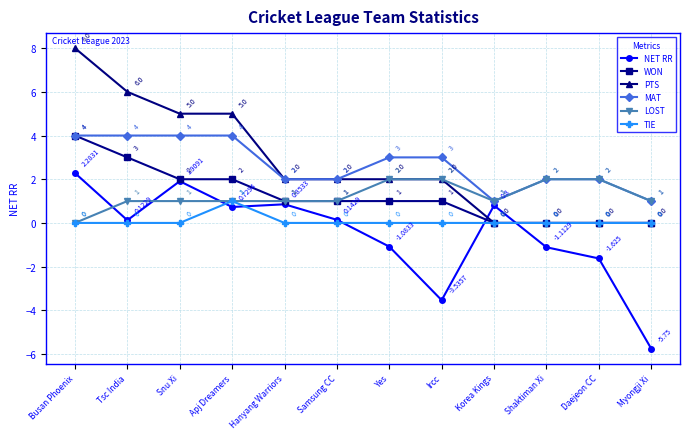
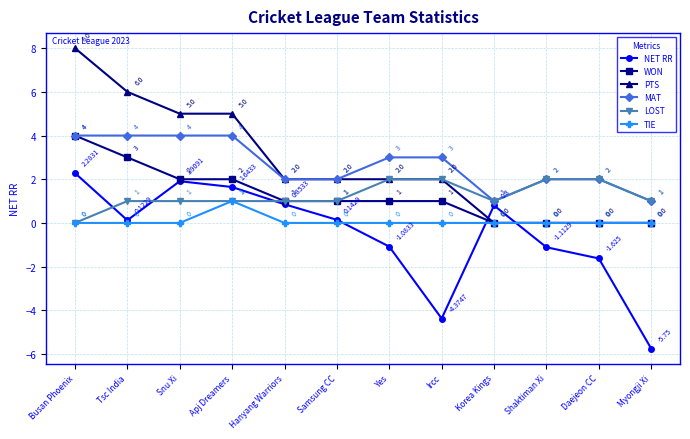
NET RR, Apj Dreamers: 0.7294 -> 1.6433
NET RR, Ircc: -3.5357 -> -4.3747
